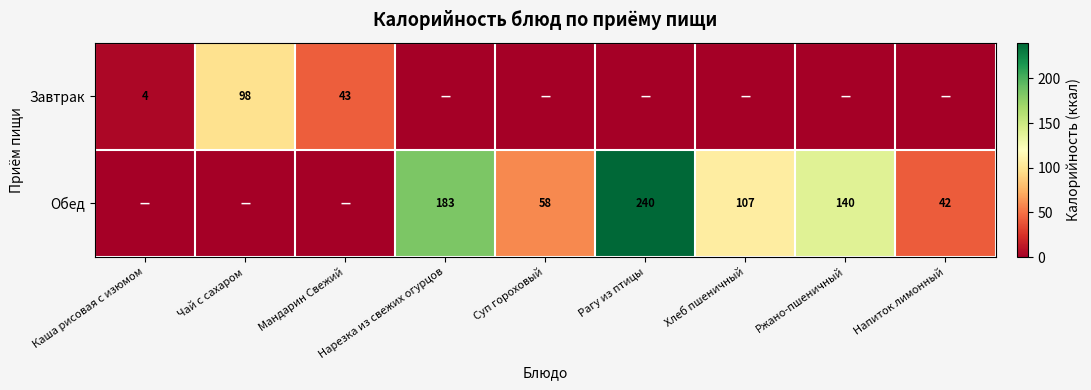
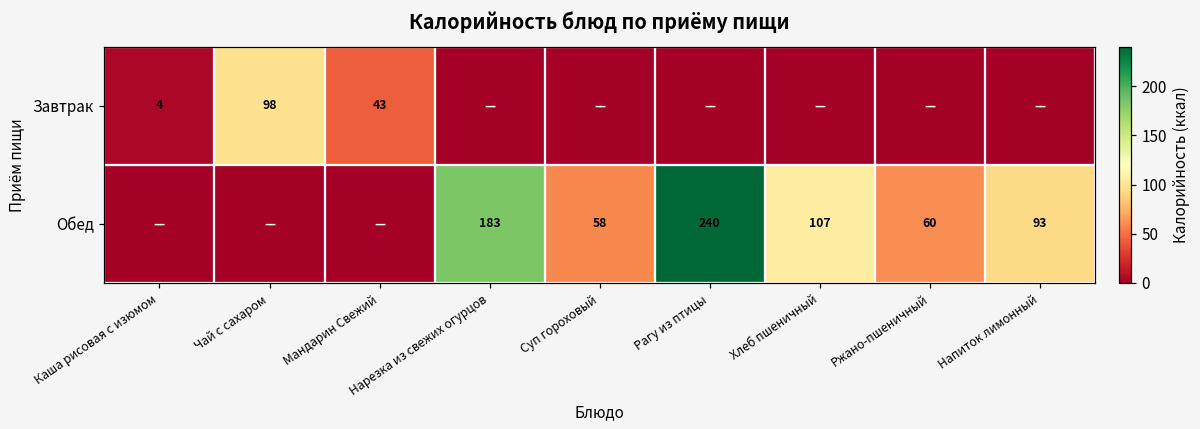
Обед, Ржано-пшеничный: 140 -> 60
Обед, Напиток лимонный: 42 -> 93
